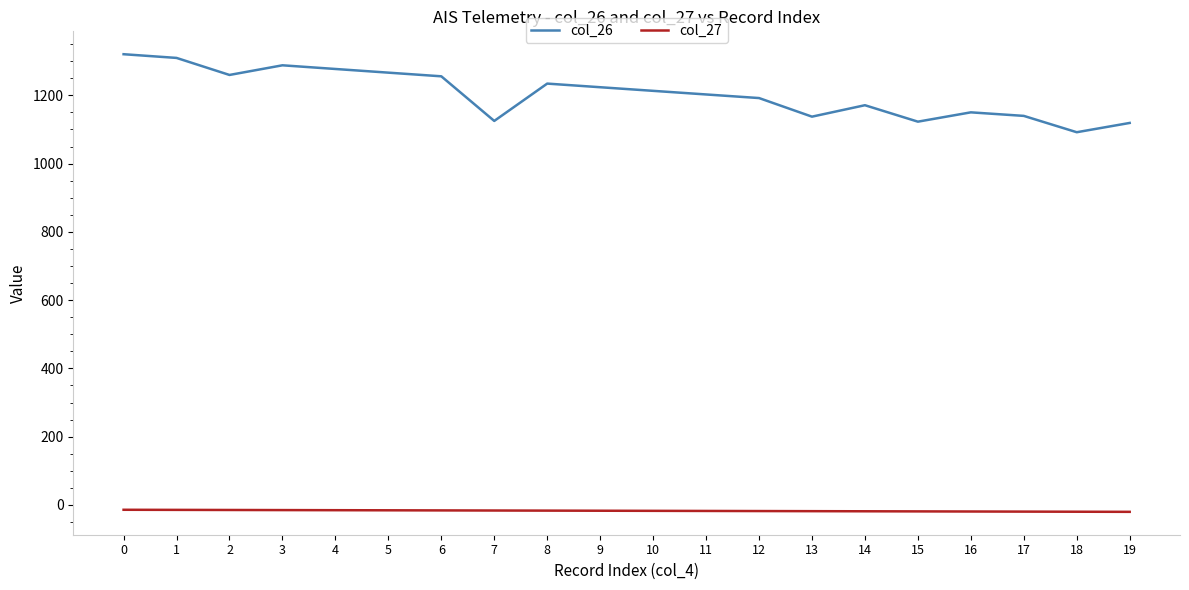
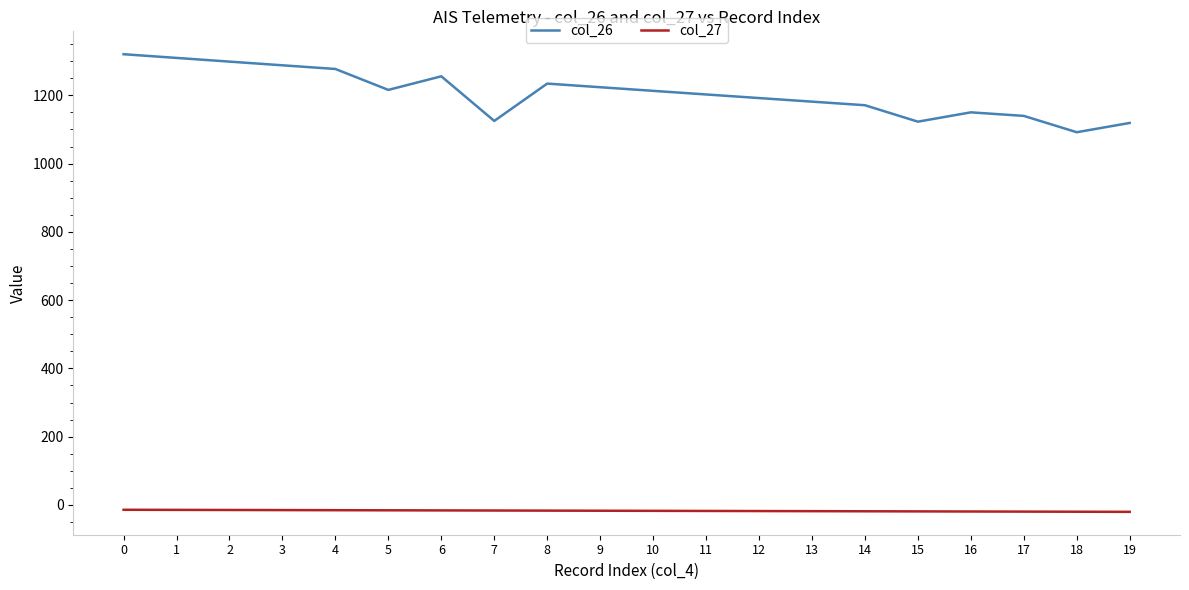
col_26, 2: 1260 -> 1300
col_26, 5: 1270 -> 1220
col_26, 13: 1140 -> 1180
